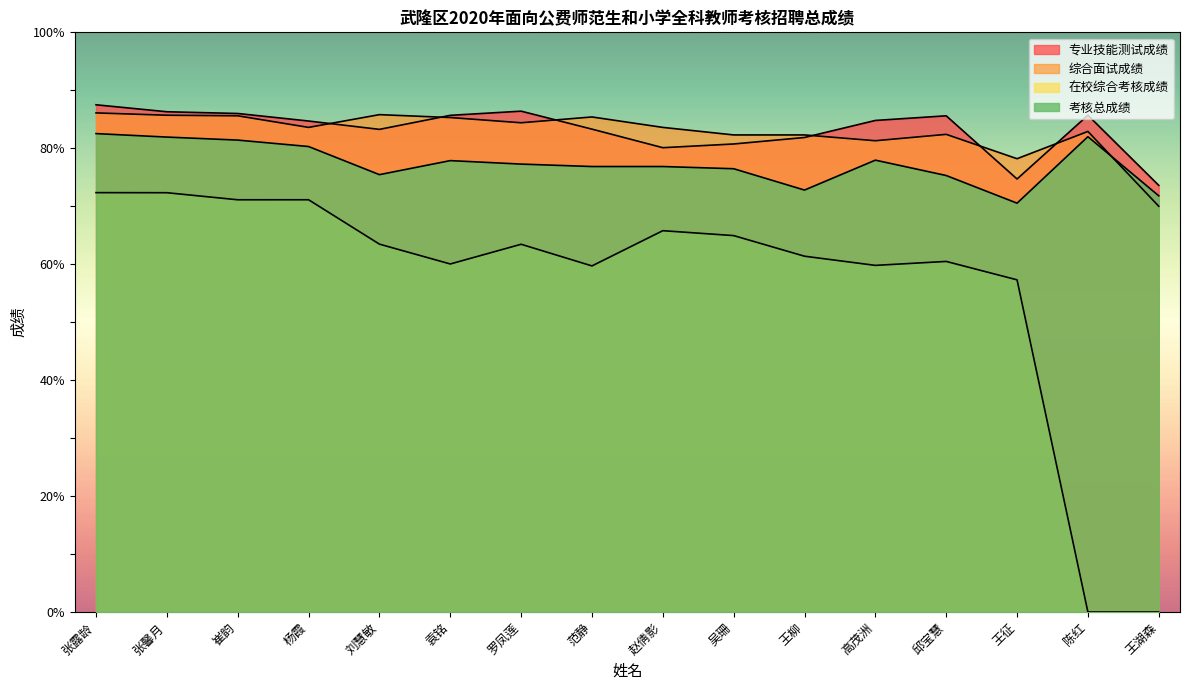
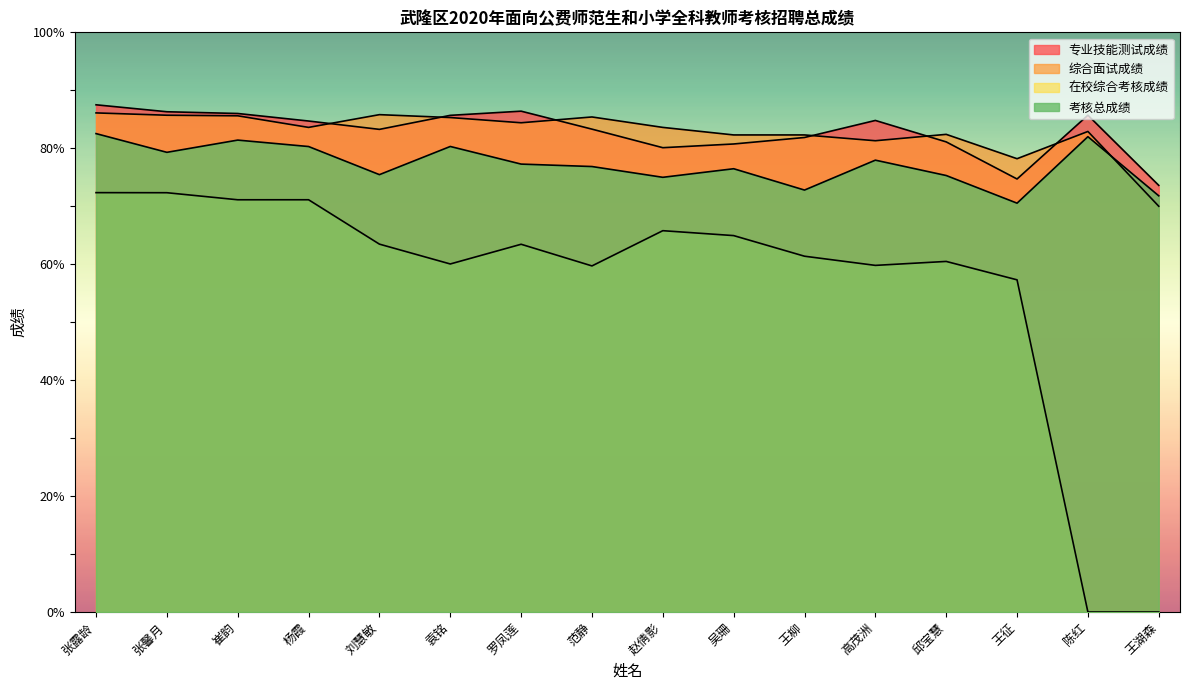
考核总成绩, 张馨月: 82% -> 79%
考核总成绩, 袁铭: 78% -> 80%
考核总成绩, 赵倩影: 77% -> 75%
专业技能测试成绩, 邱宝慧: 86% -> 81%
